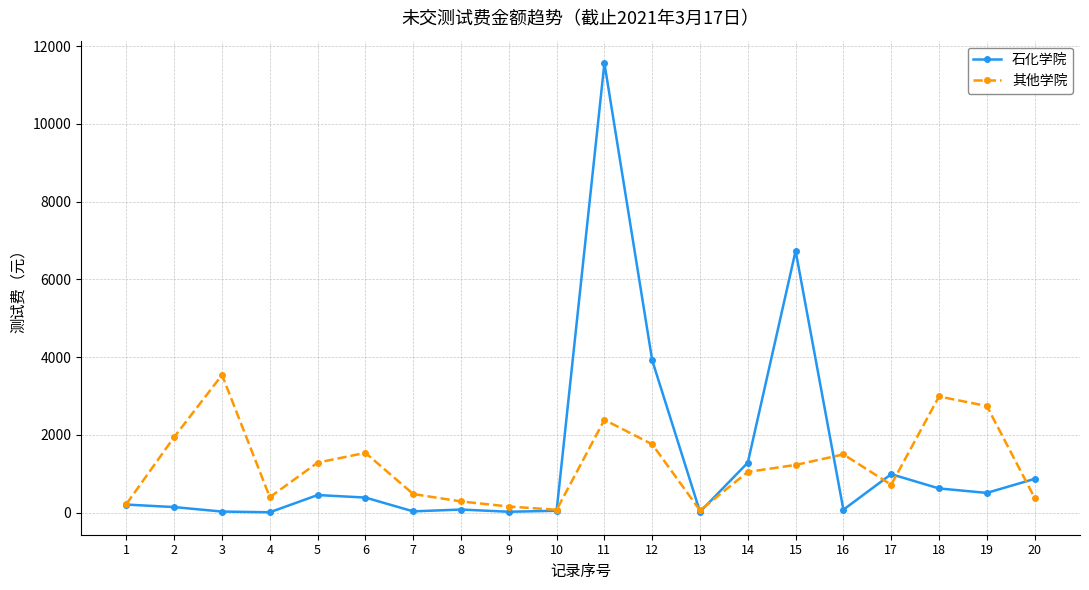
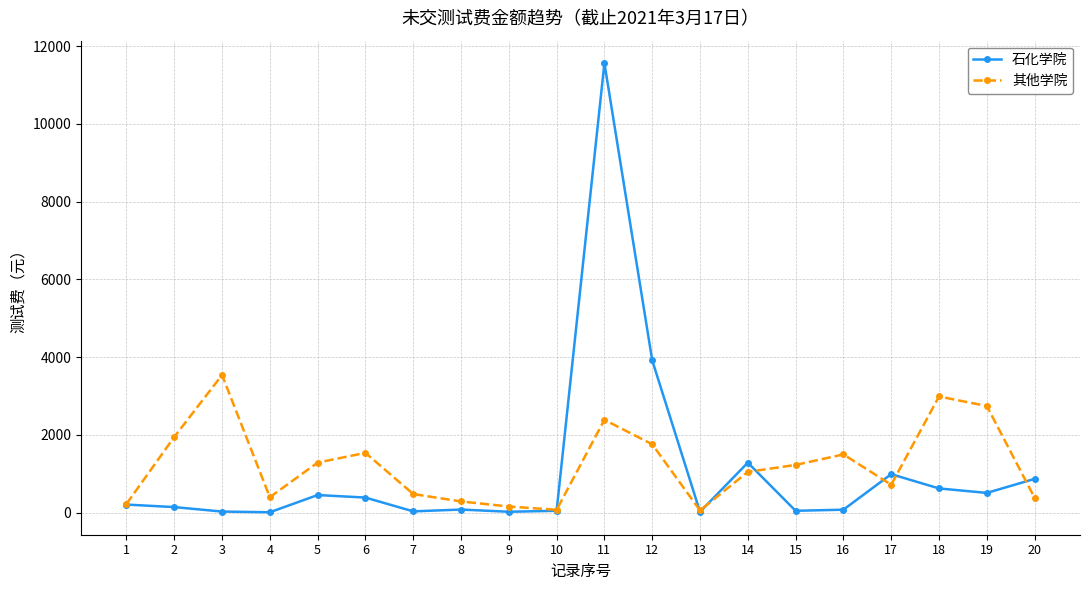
石化学院, 15: 6700 -> 100
